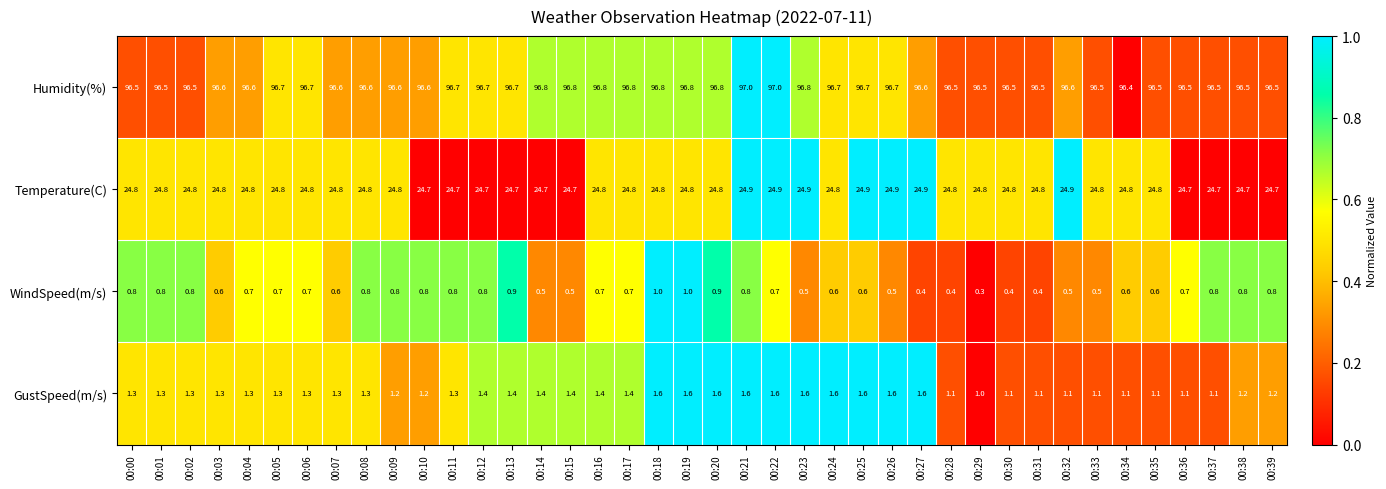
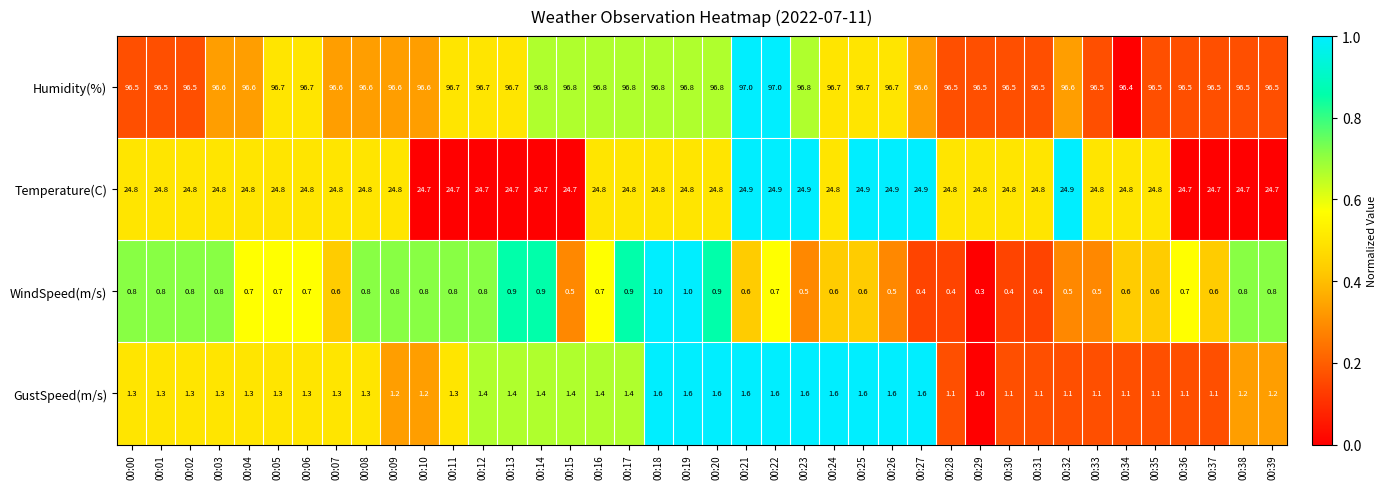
WindSpeed(m/s), 00:03: 0.6 -> 0.8
WindSpeed(m/s), 00:14: 0.5 -> 0.9
WindSpeed(m/s), 00:17: 0.7 -> 0.9
WindSpeed(m/s), 00:21: 0.8 -> 0.6
WindSpeed(m/s), 00:37: 0.8 -> 0.6
